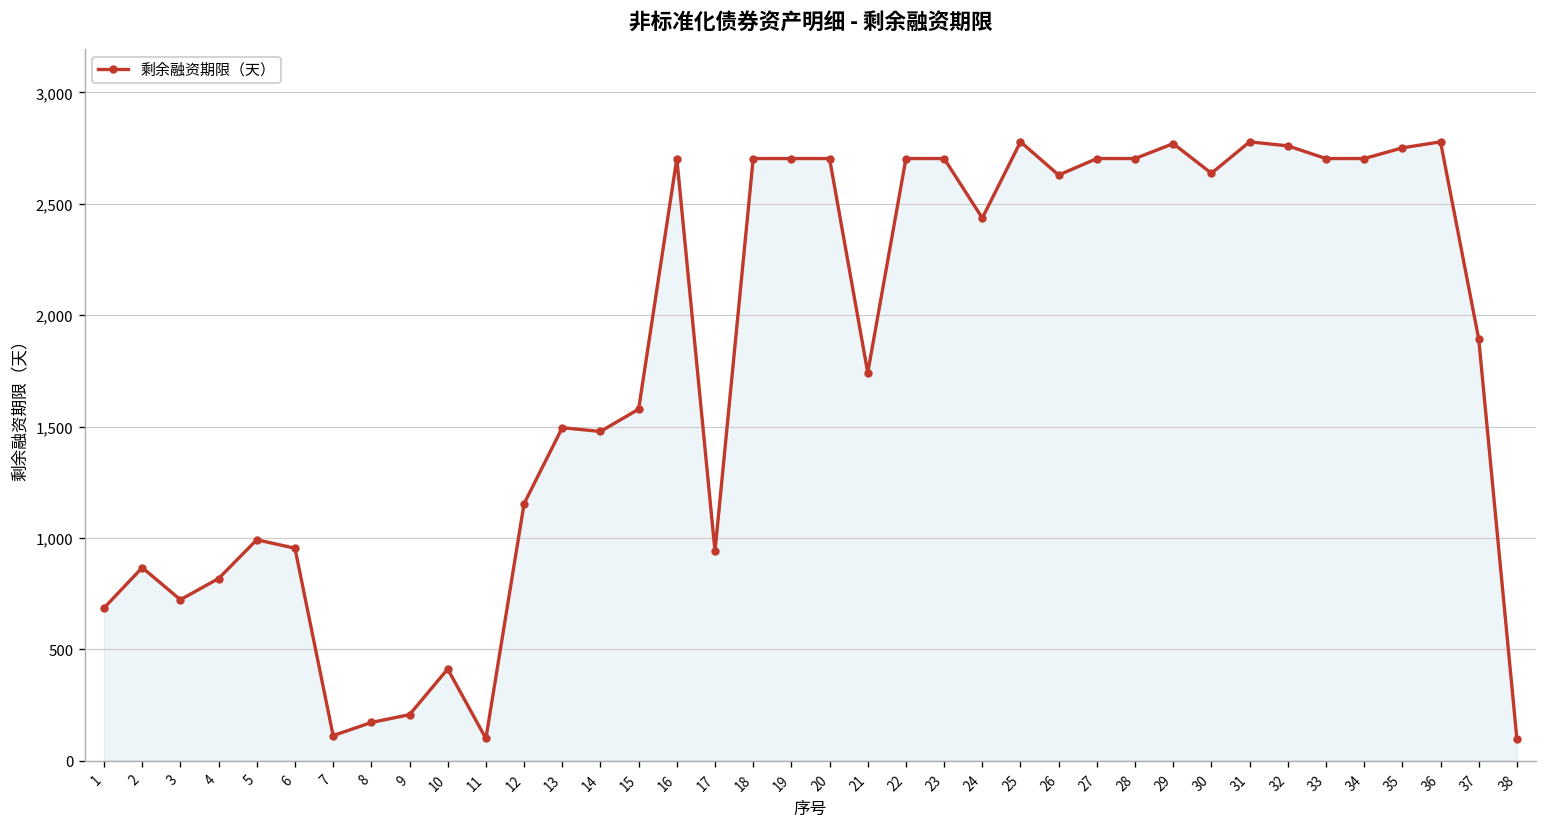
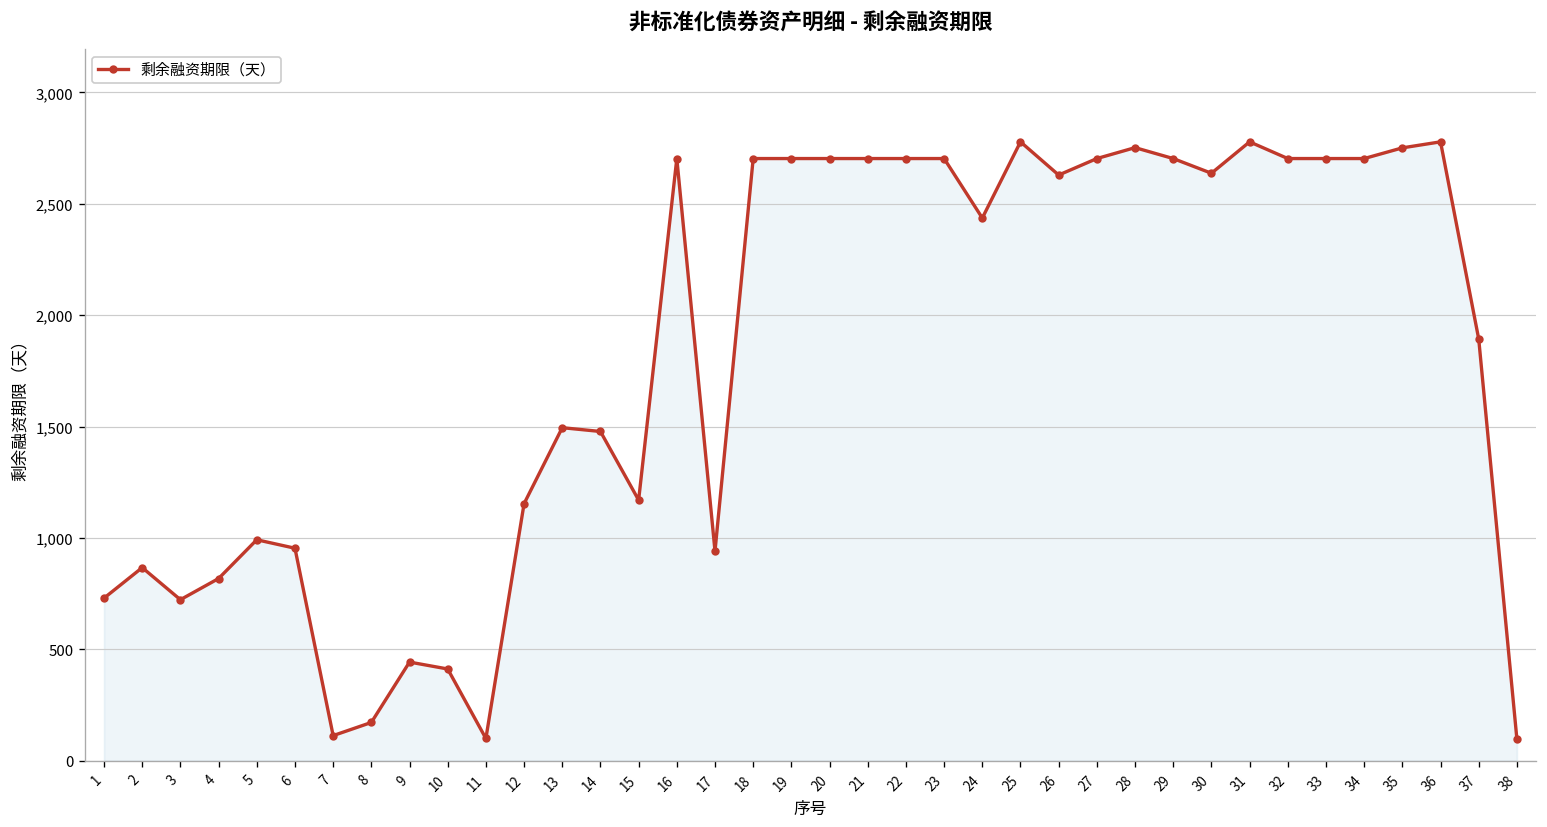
1: 690 -> 730
9: 210 -> 440
15: 1,580 -> 1,170
21: 1,740 -> 2,700
28: 2,700 -> 2,750
29: 2,770 -> 2,700
32: 2,760 -> 2,700
